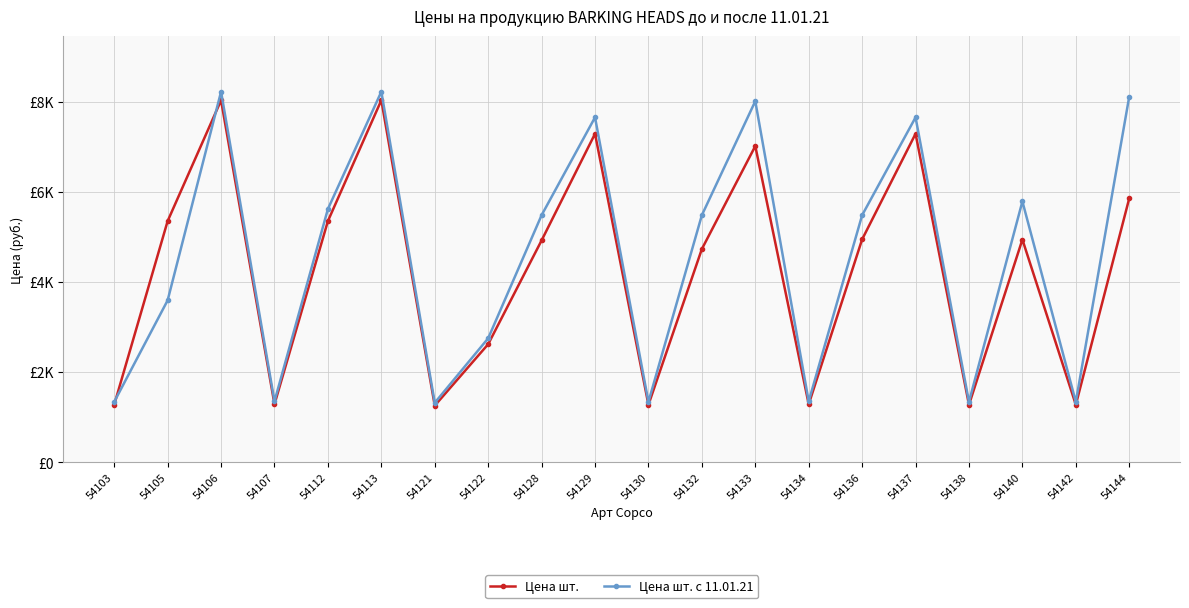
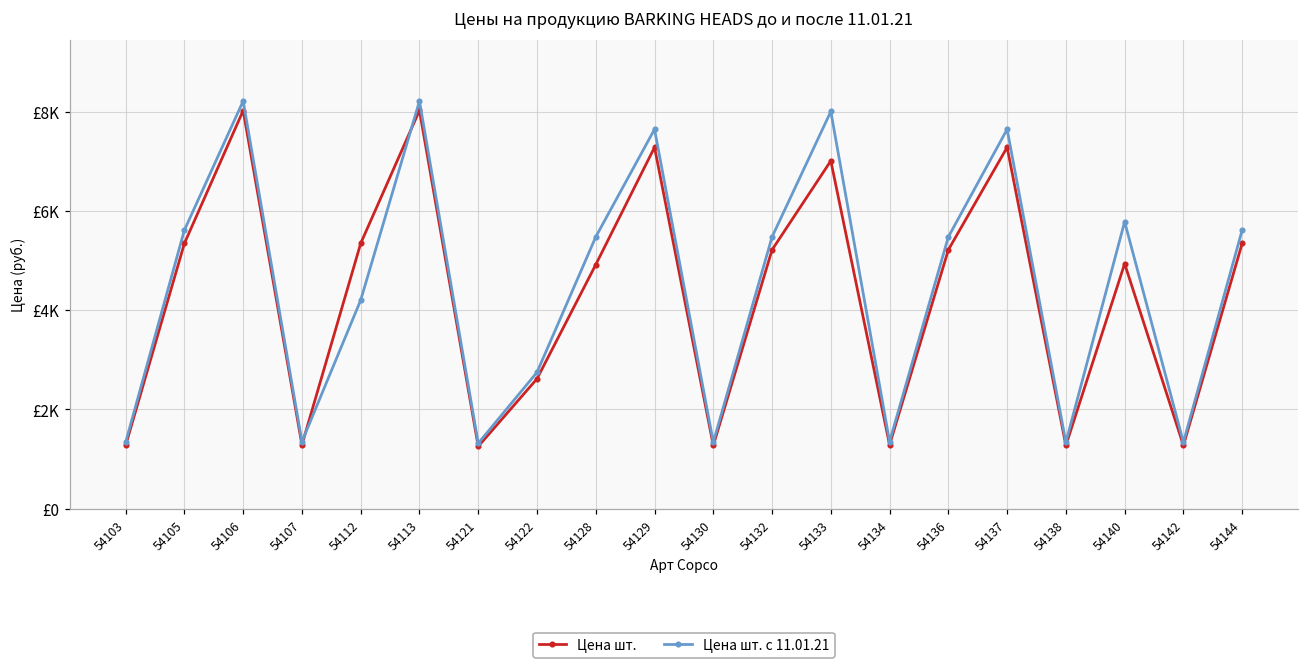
Цена шт. с 11.01.21, 54105: £3600 -> £5600
Цена шт. с 11.01.21, 54112: £5600 -> £4200
Цена шт., 54132: £4700 -> £5200
Цена шт., 54136: £4900 -> £5200
Цена шт., 54144: £5900 -> £5300
Цена шт. с 11.01.21, 54144: £8100 -> £5600
